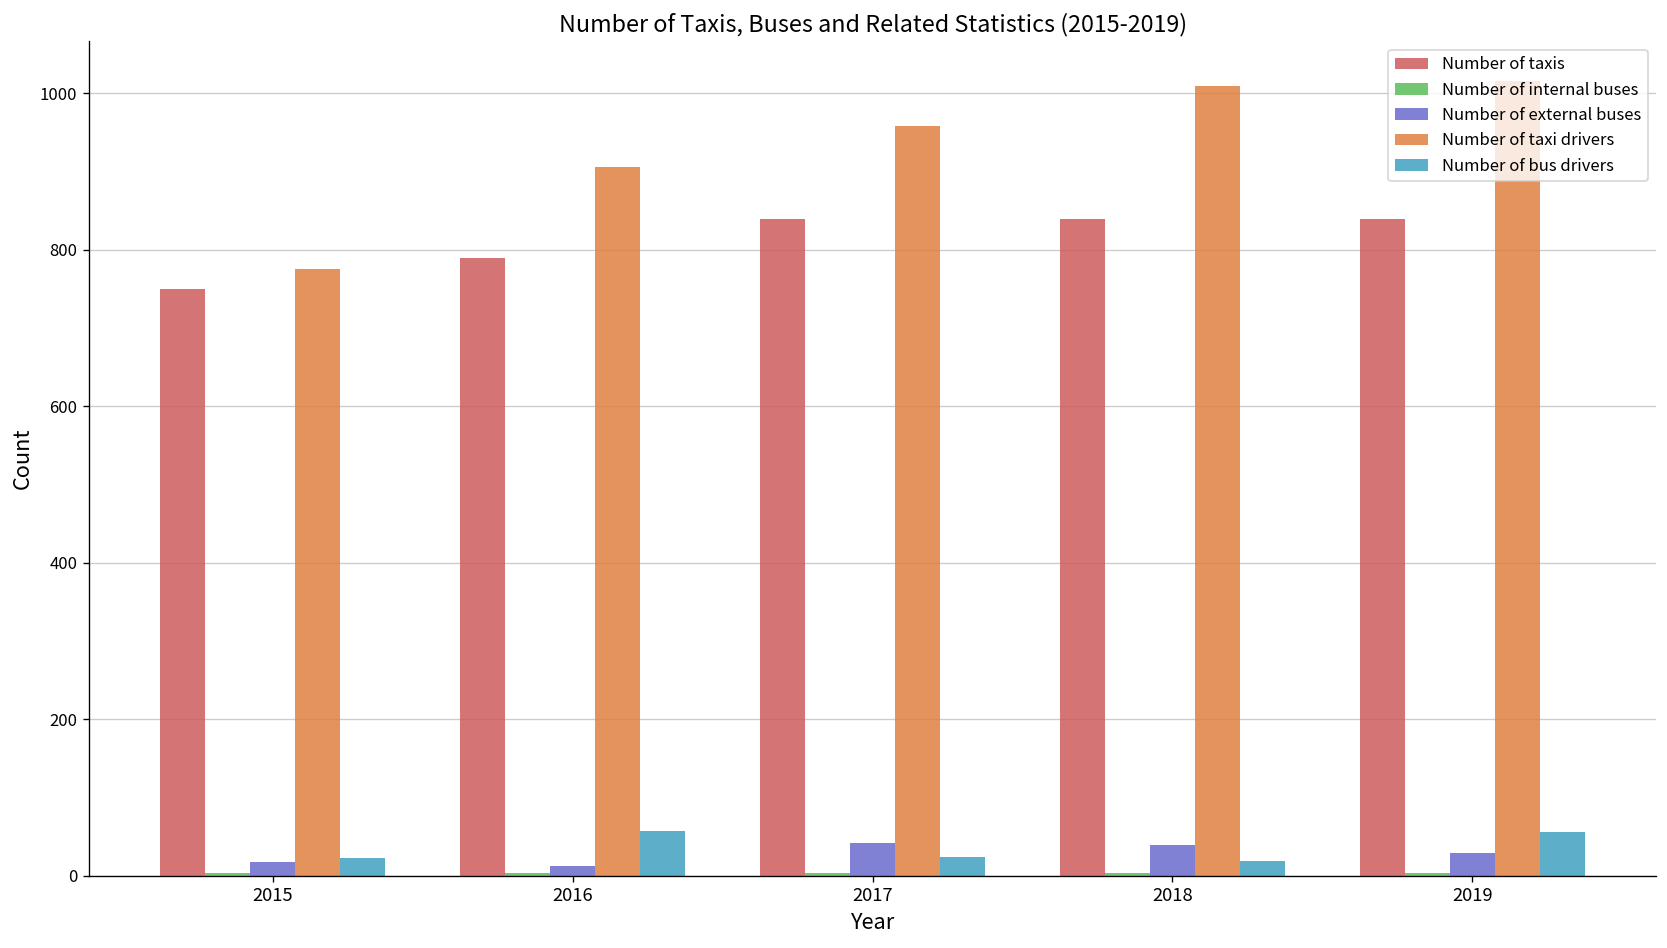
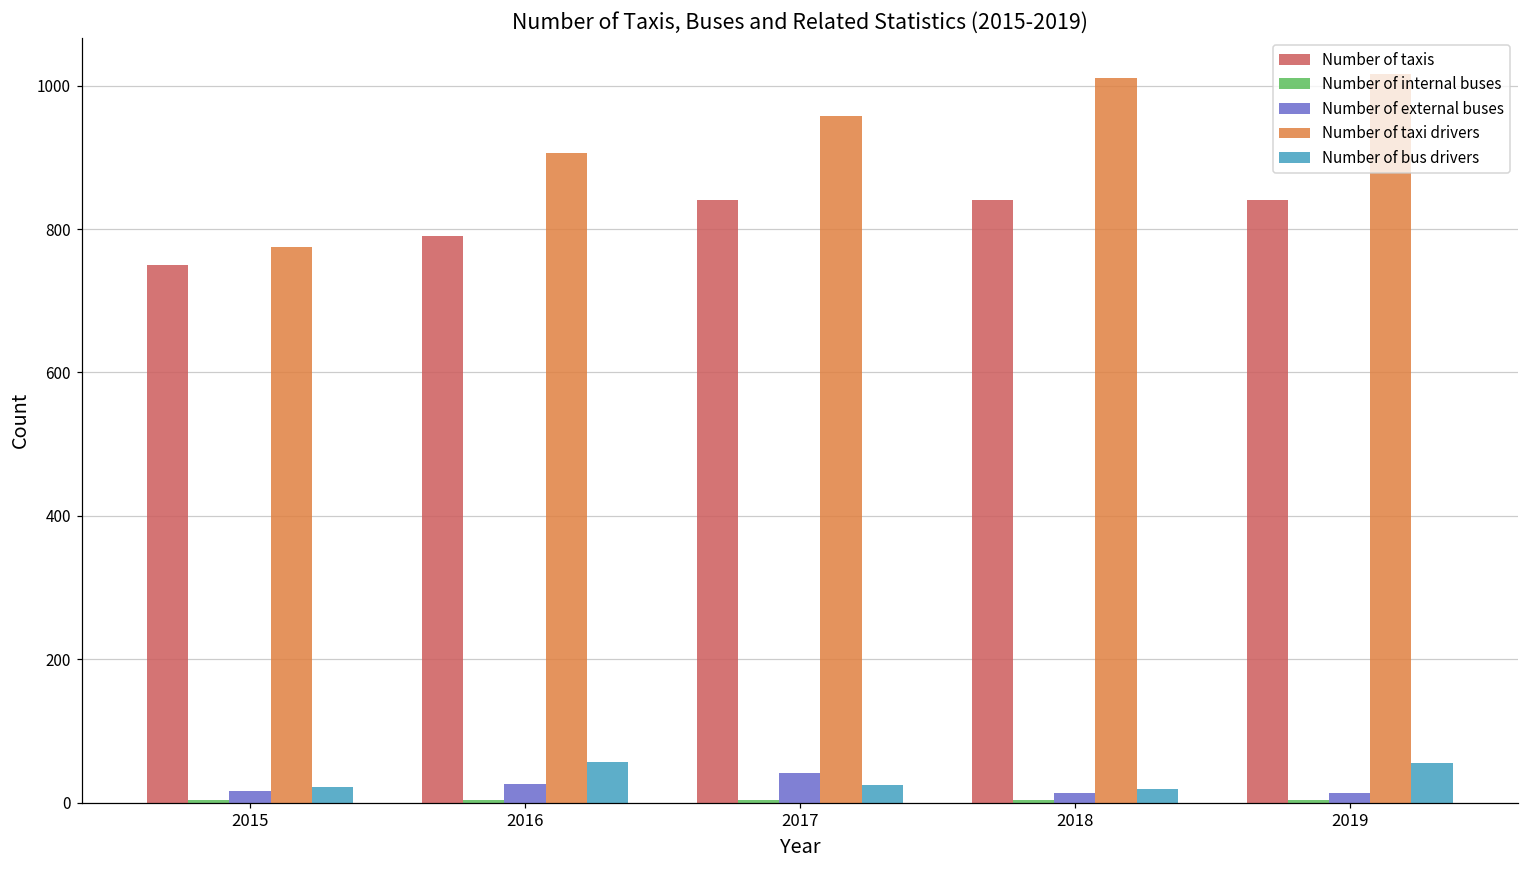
Number of external buses, 2016: 10 -> 30
Number of external buses, 2018: 40 -> 10
Number of external buses, 2019: 30 -> 10
